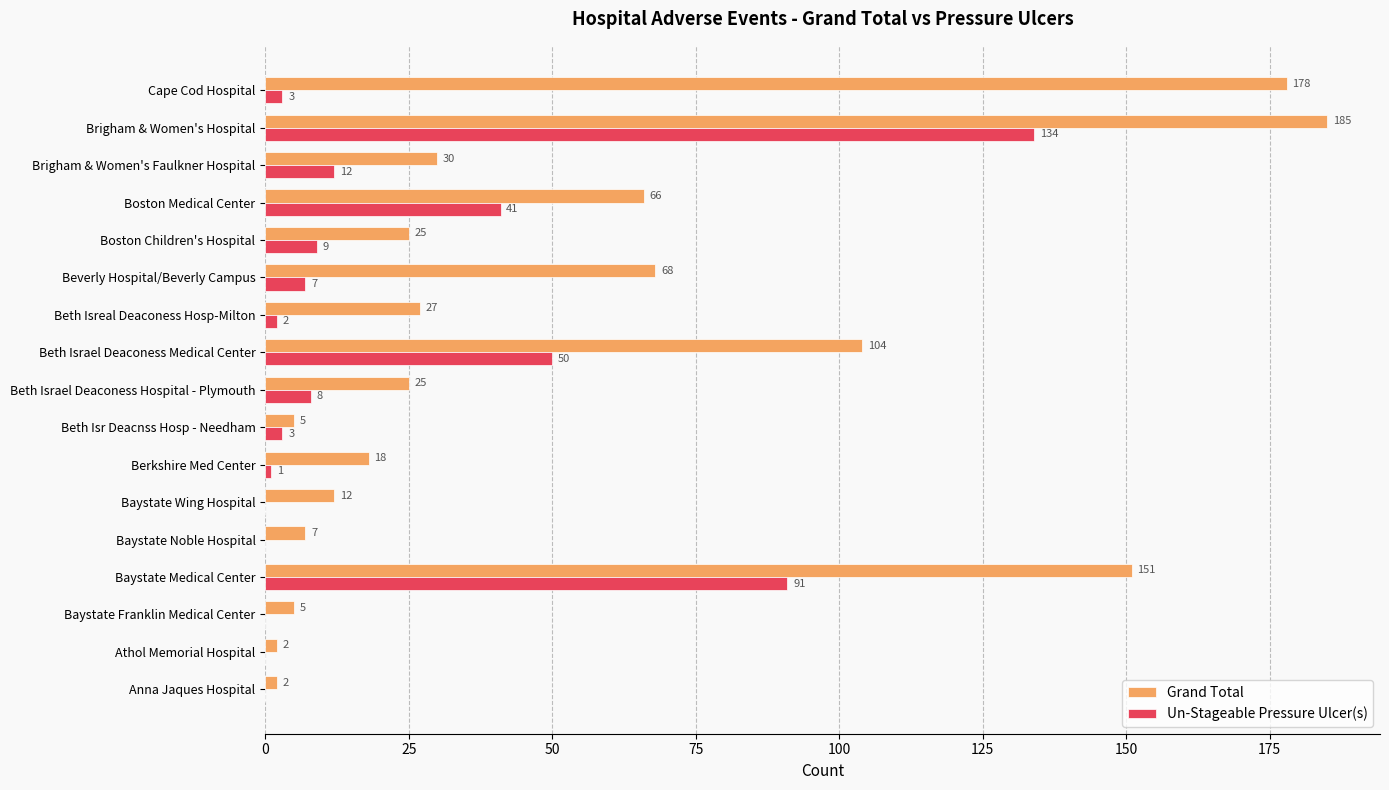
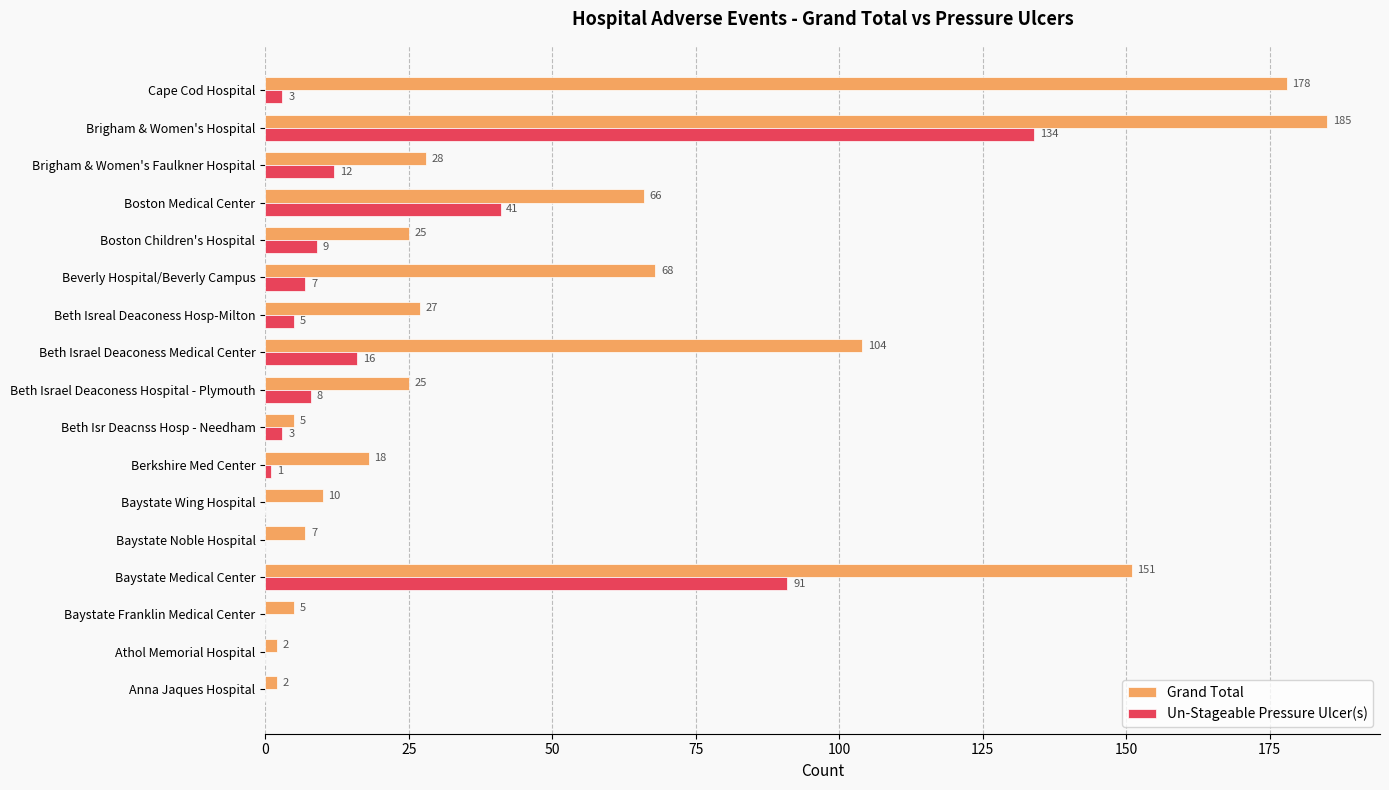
Grand Total, Brigham & Women's Faulkner Hospital: 30 -> 28
Un-Stageable Pressure Ulcer(s), Beth Isreal Deaconess Hosp-Milton: 2 -> 5
Un-Stageable Pressure Ulcer(s), Beth Israel Deaconess Medical Center: 50 -> 16
Grand Total, Baystate Wing Hospital: 12 -> 10
